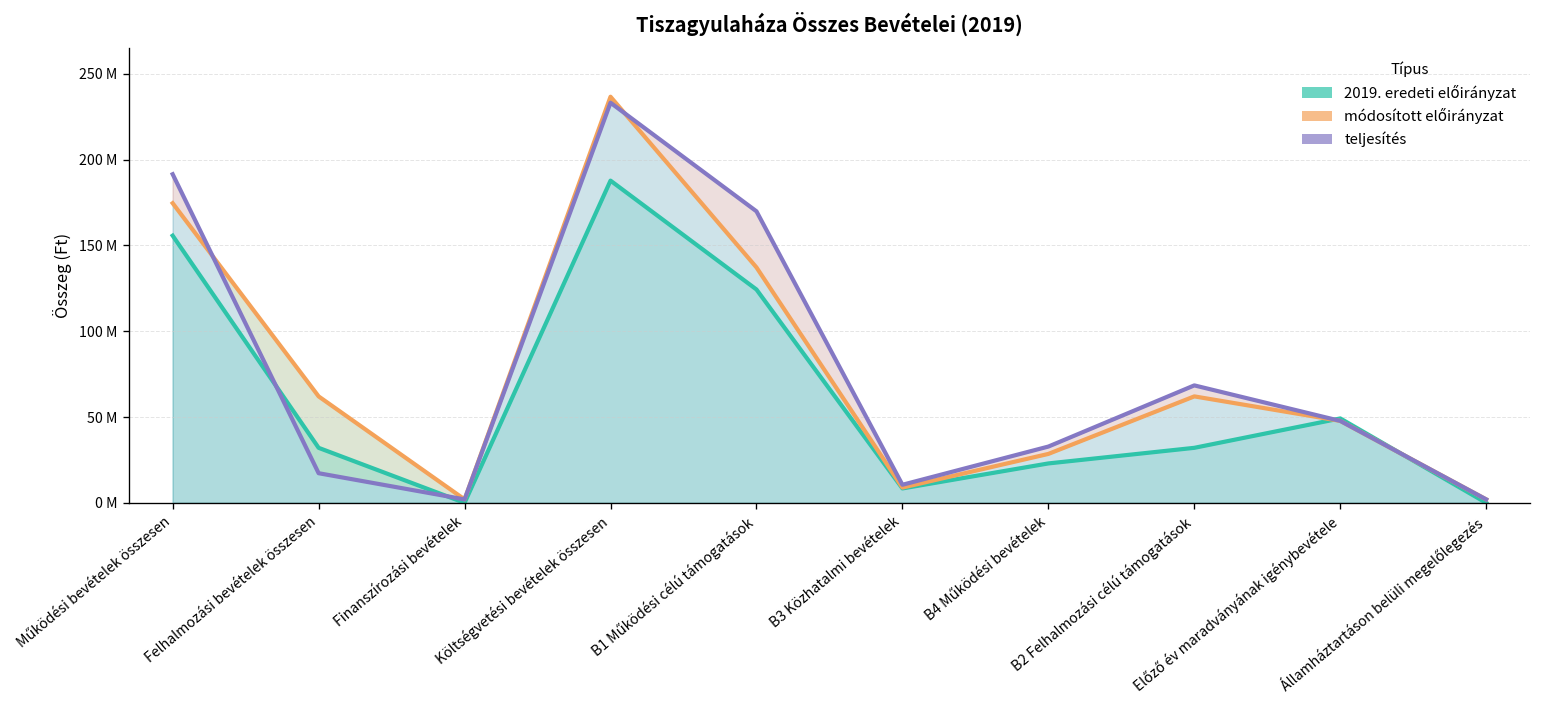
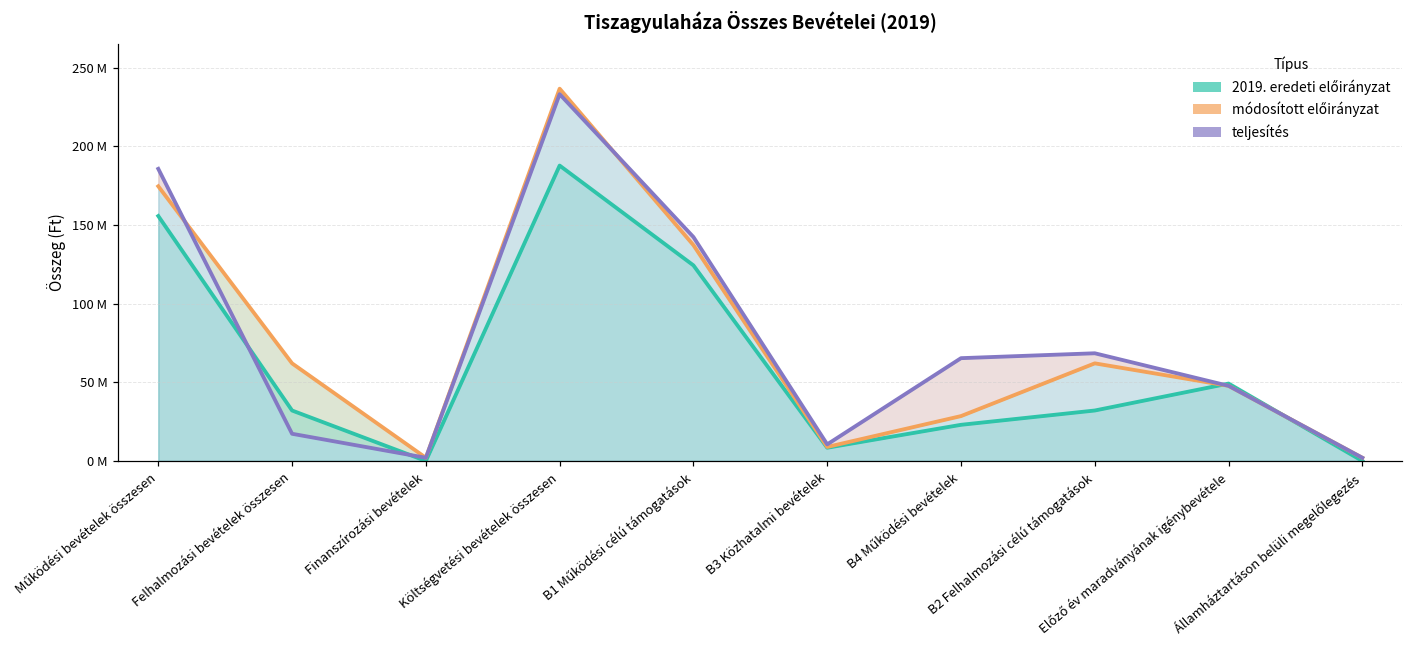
teljesítés, Működési bevételek összesen: 192000000 -> 186000000
teljesítés, B1 Működési célú támogatások: 170000000 -> 142000000
teljesítés, B4 Működési bevételek: 33000000 -> 65000000
